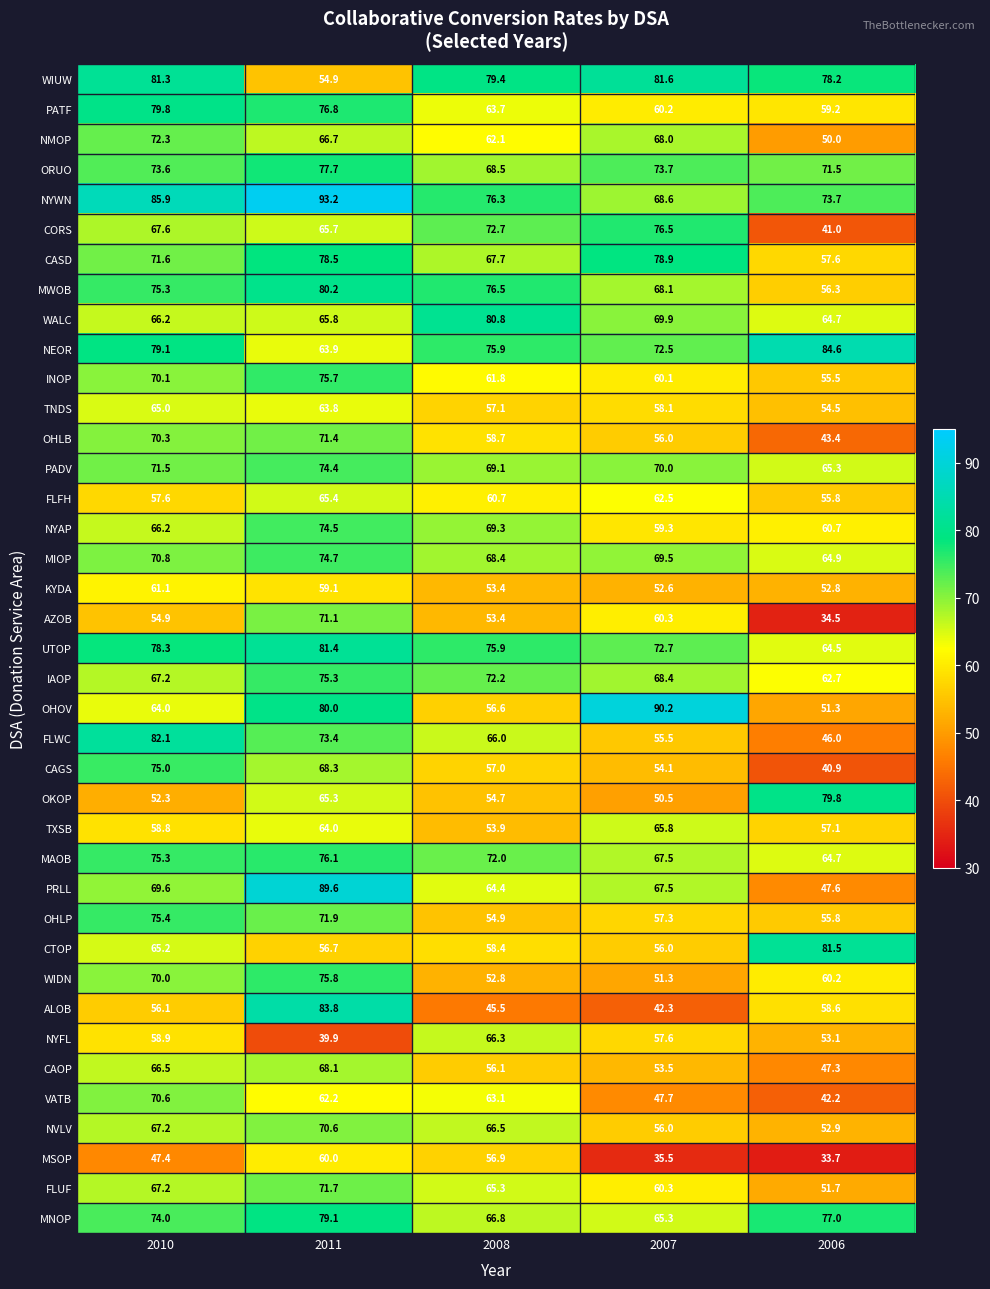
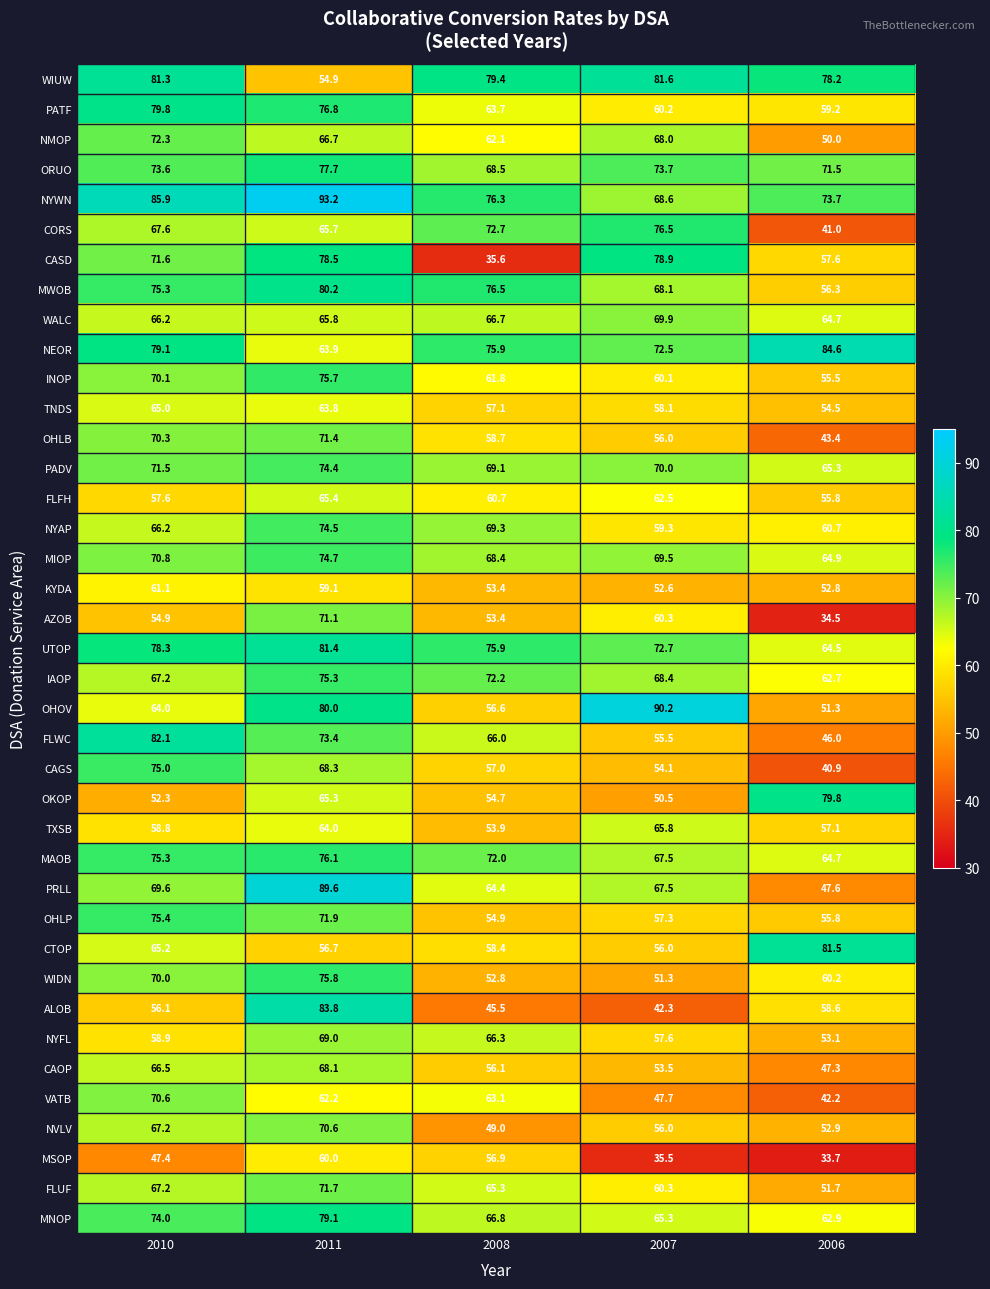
CASD, 2008: 67.7 -> 35.6
WALC, 2008: 80.8 -> 66.7
NYFL, 2011: 39.9 -> 69.0
NVLV, 2008: 66.5 -> 49.0
MNOP, 2006: 77.0 -> 62.9
